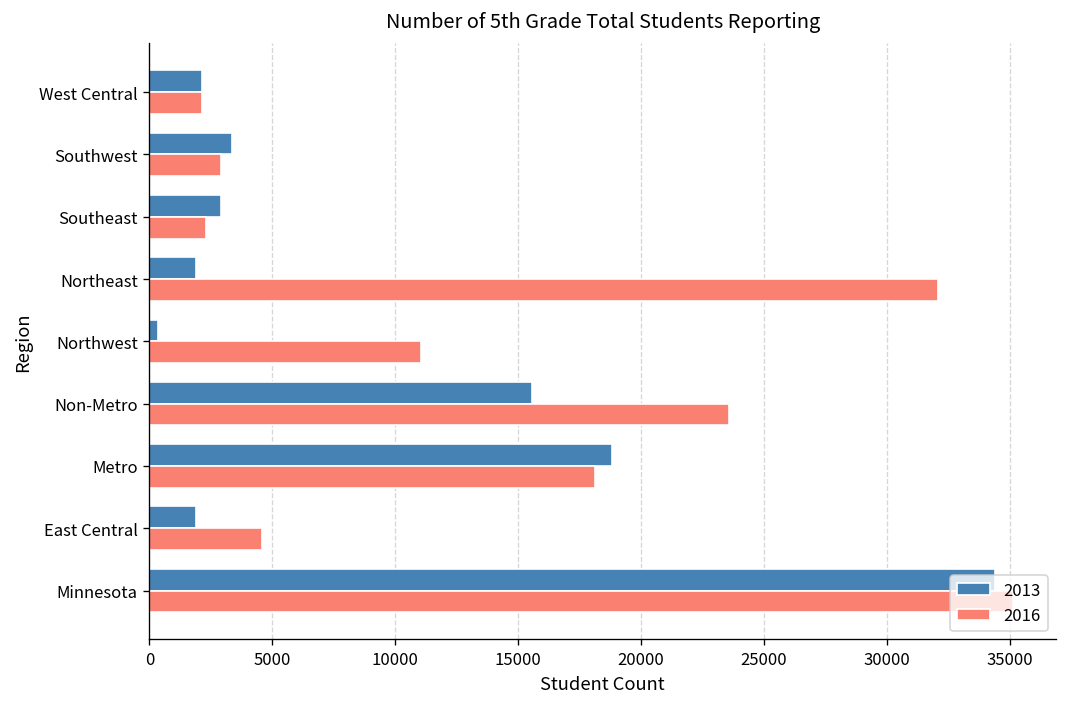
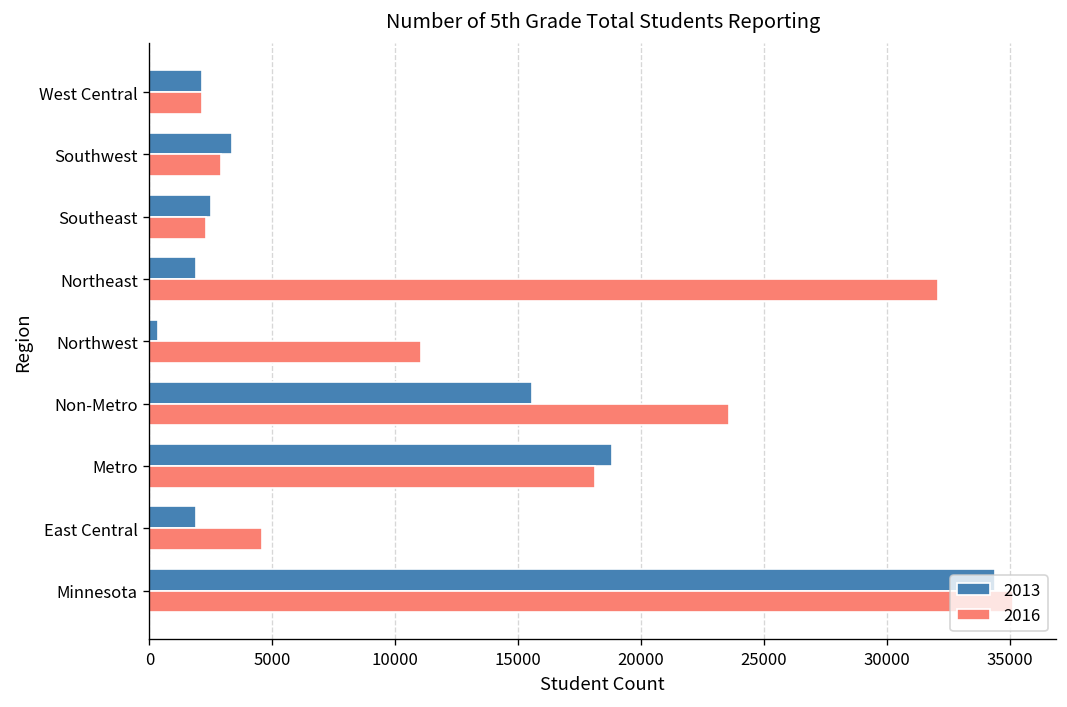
2013, Southeast: 2900 -> 2500
